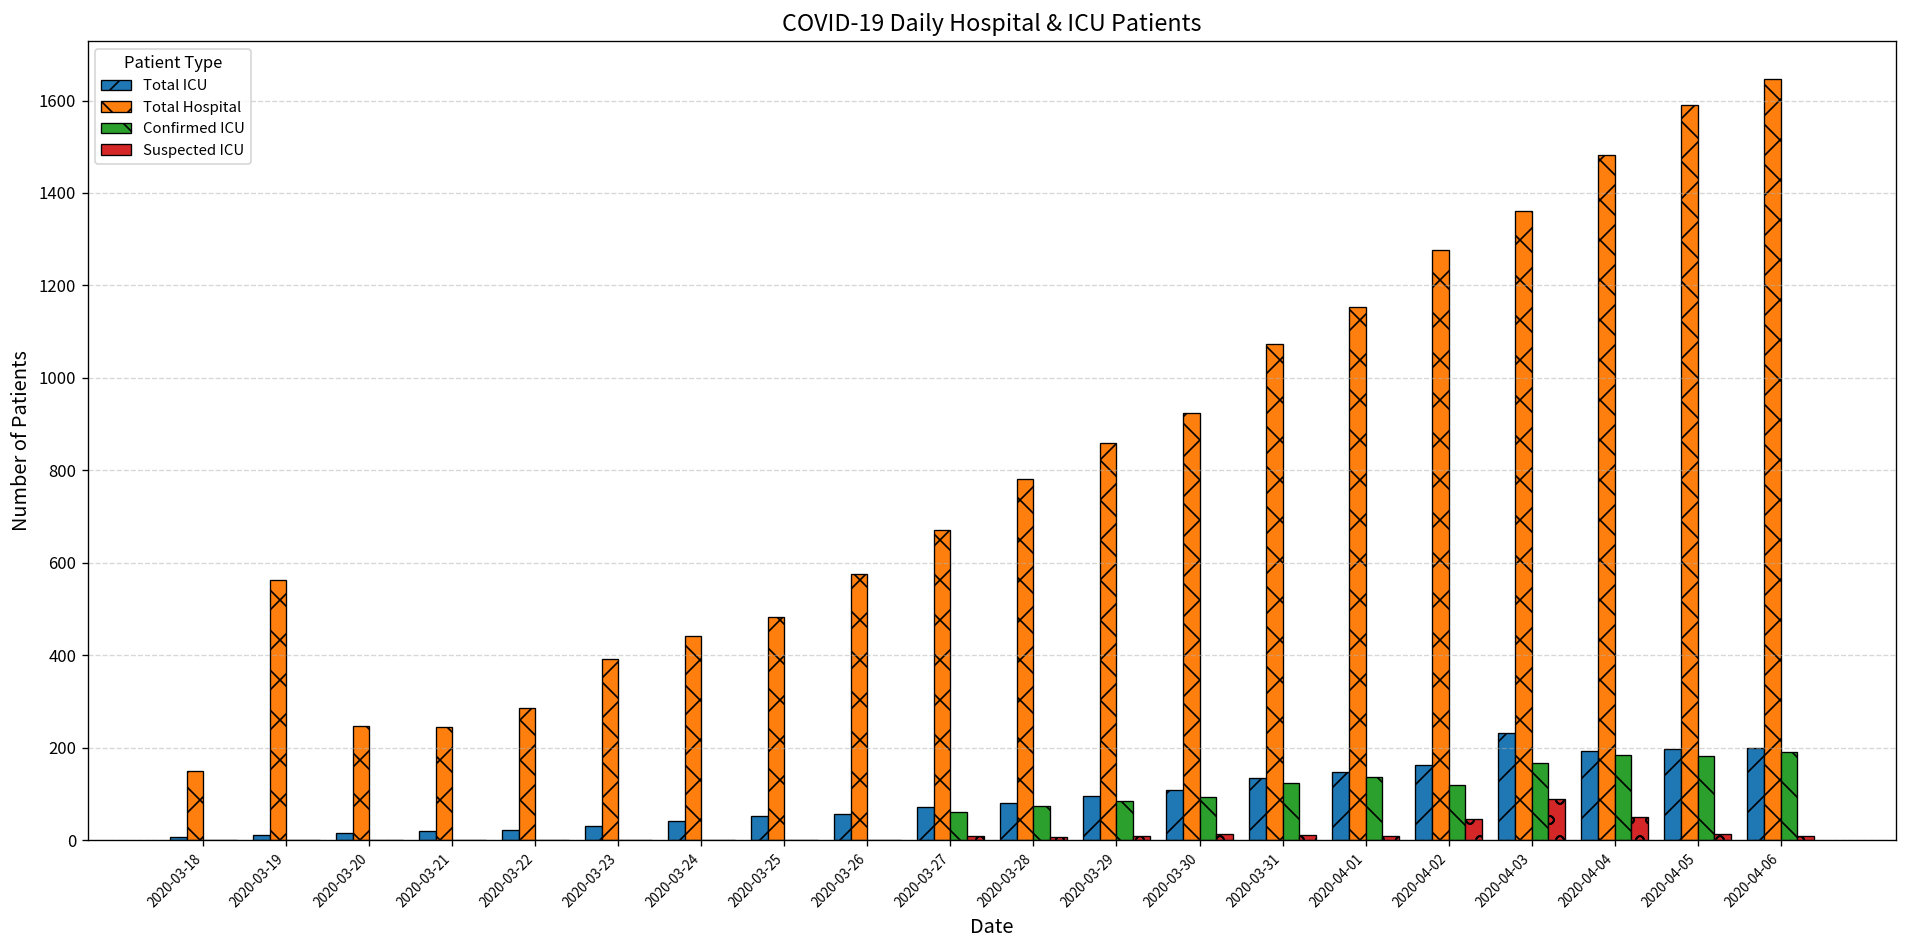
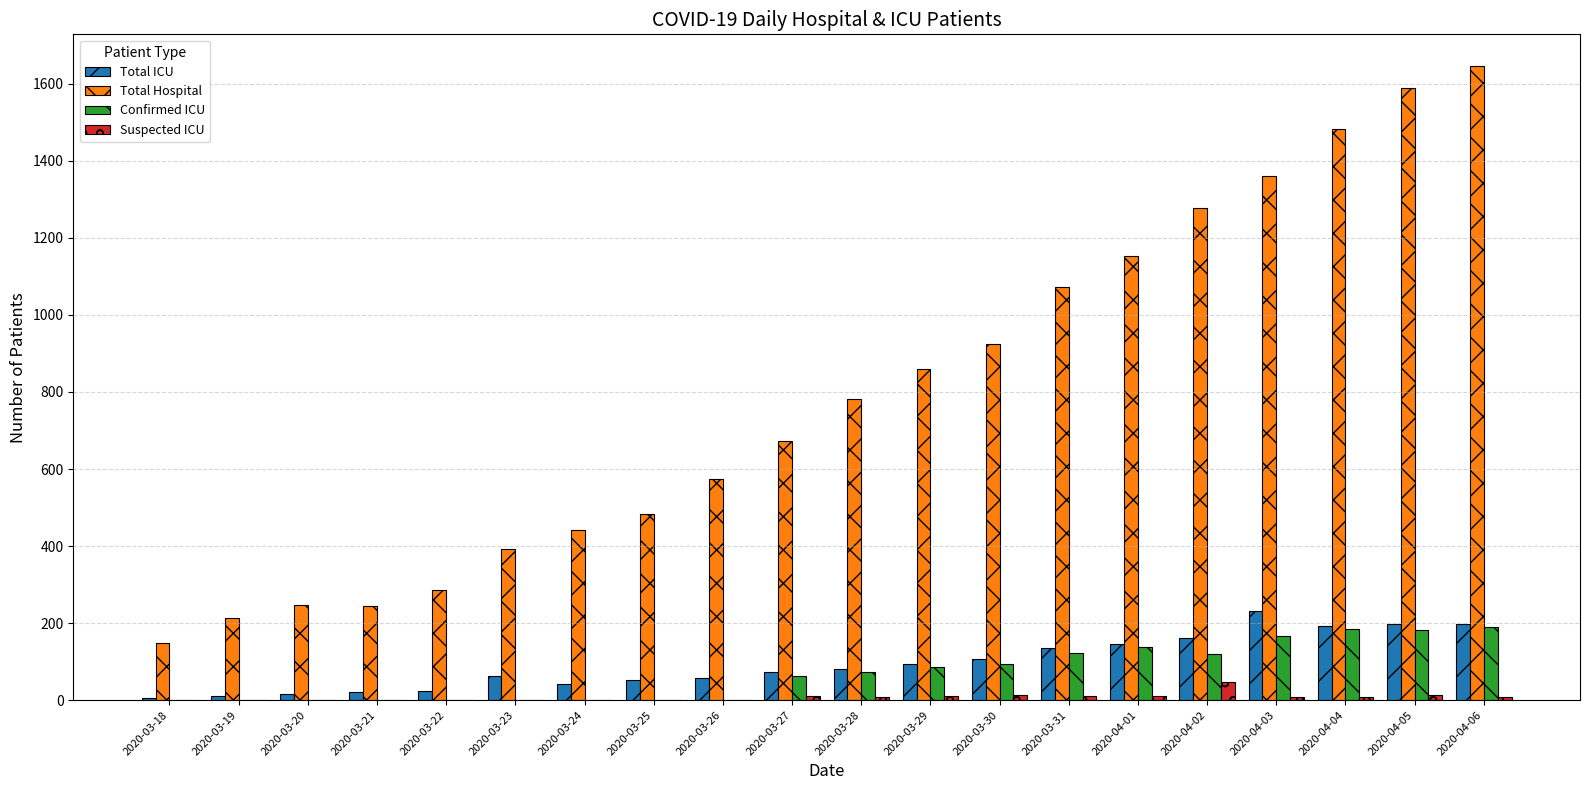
Total Hospital, 2020-03-19: 560 -> 210
Total ICU, 2020-03-23: 30 -> 60
Suspected ICU, 2020-04-03: 90 -> 10
Suspected ICU, 2020-04-04: 50 -> 10
